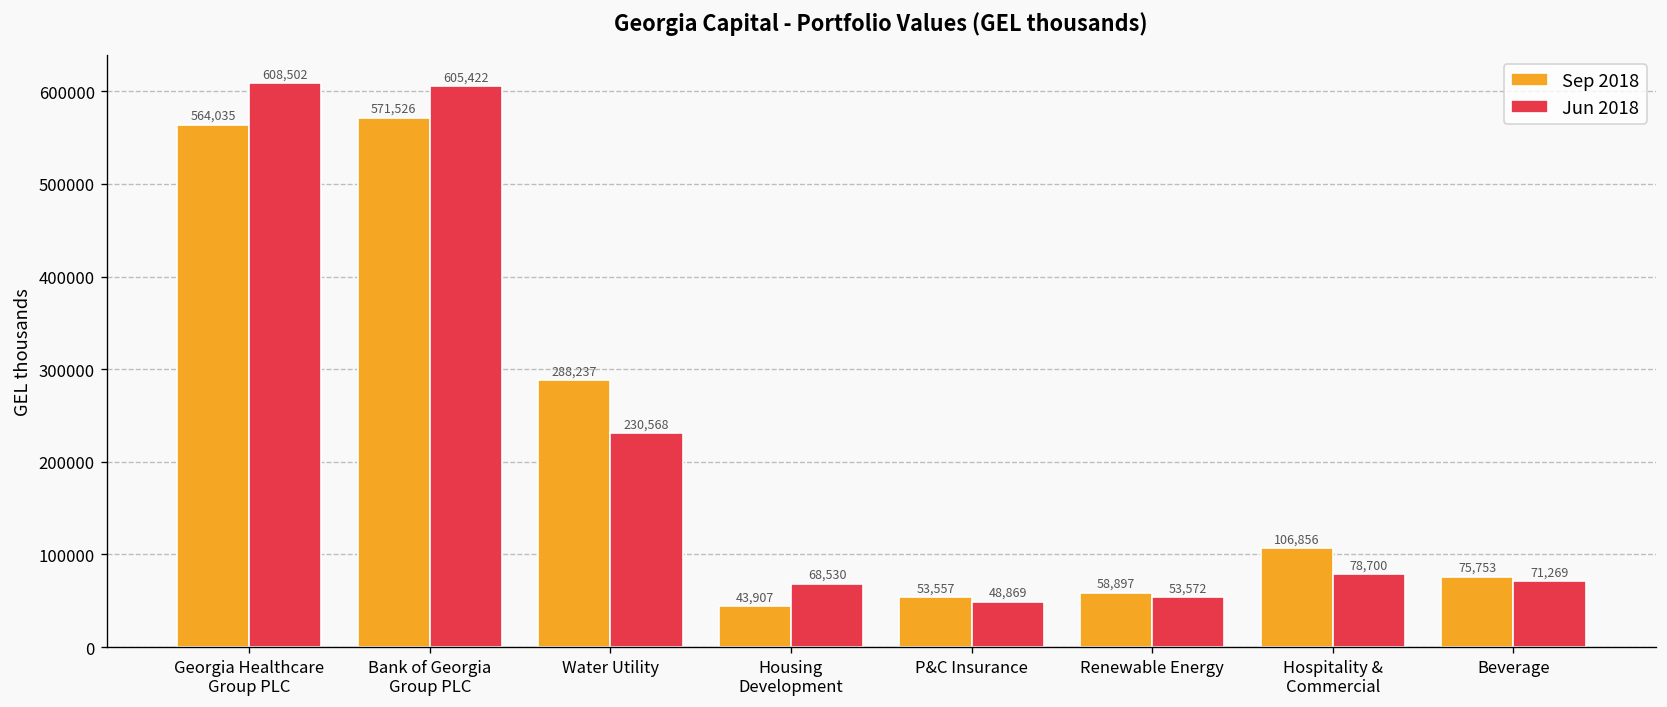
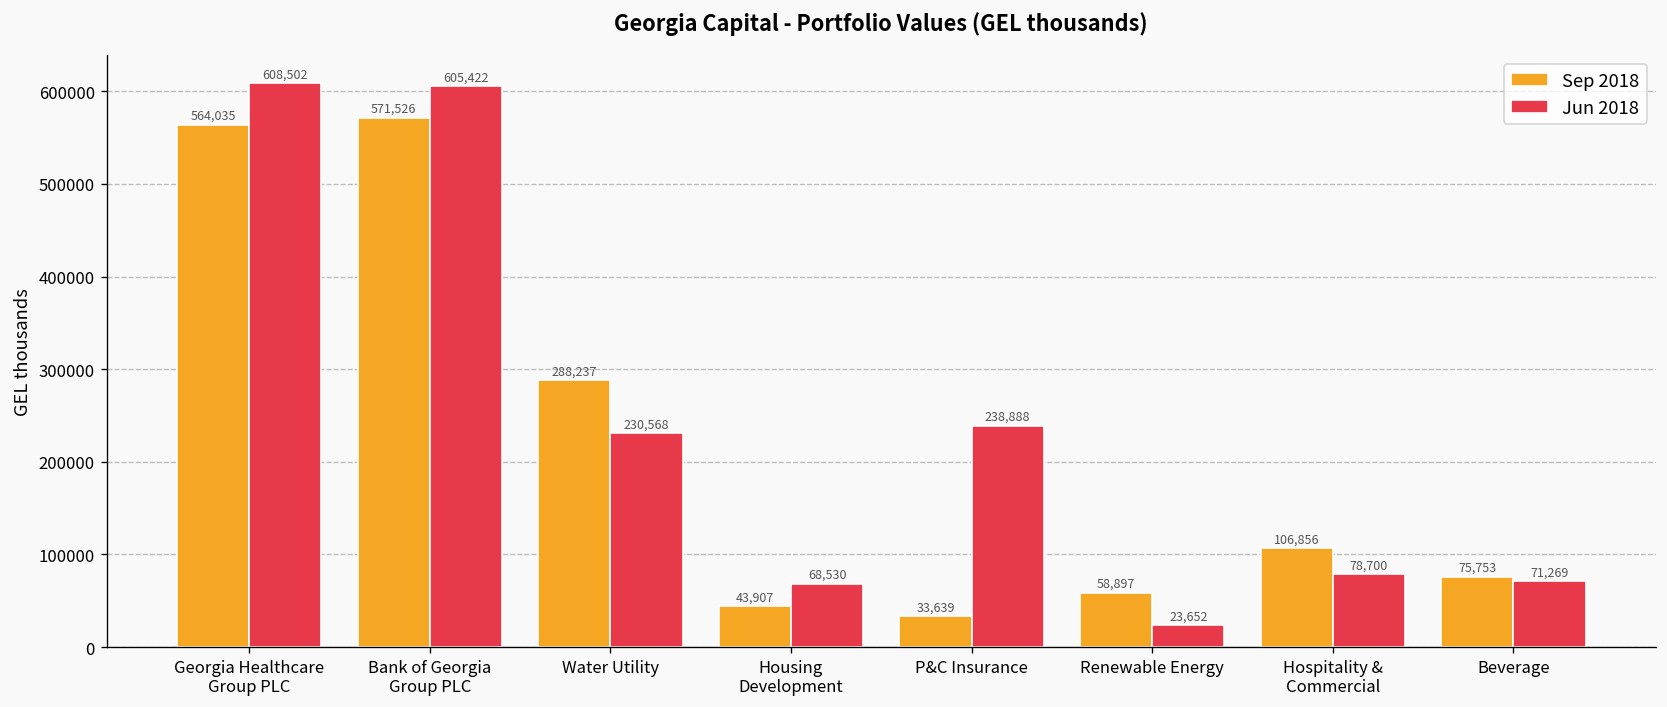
Sep 2018, P&C Insurance: 53,557 -> 33,639
Jun 2018, P&C Insurance: 48,869 -> 238,888
Jun 2018, Renewable Energy: 53,572 -> 23,652
